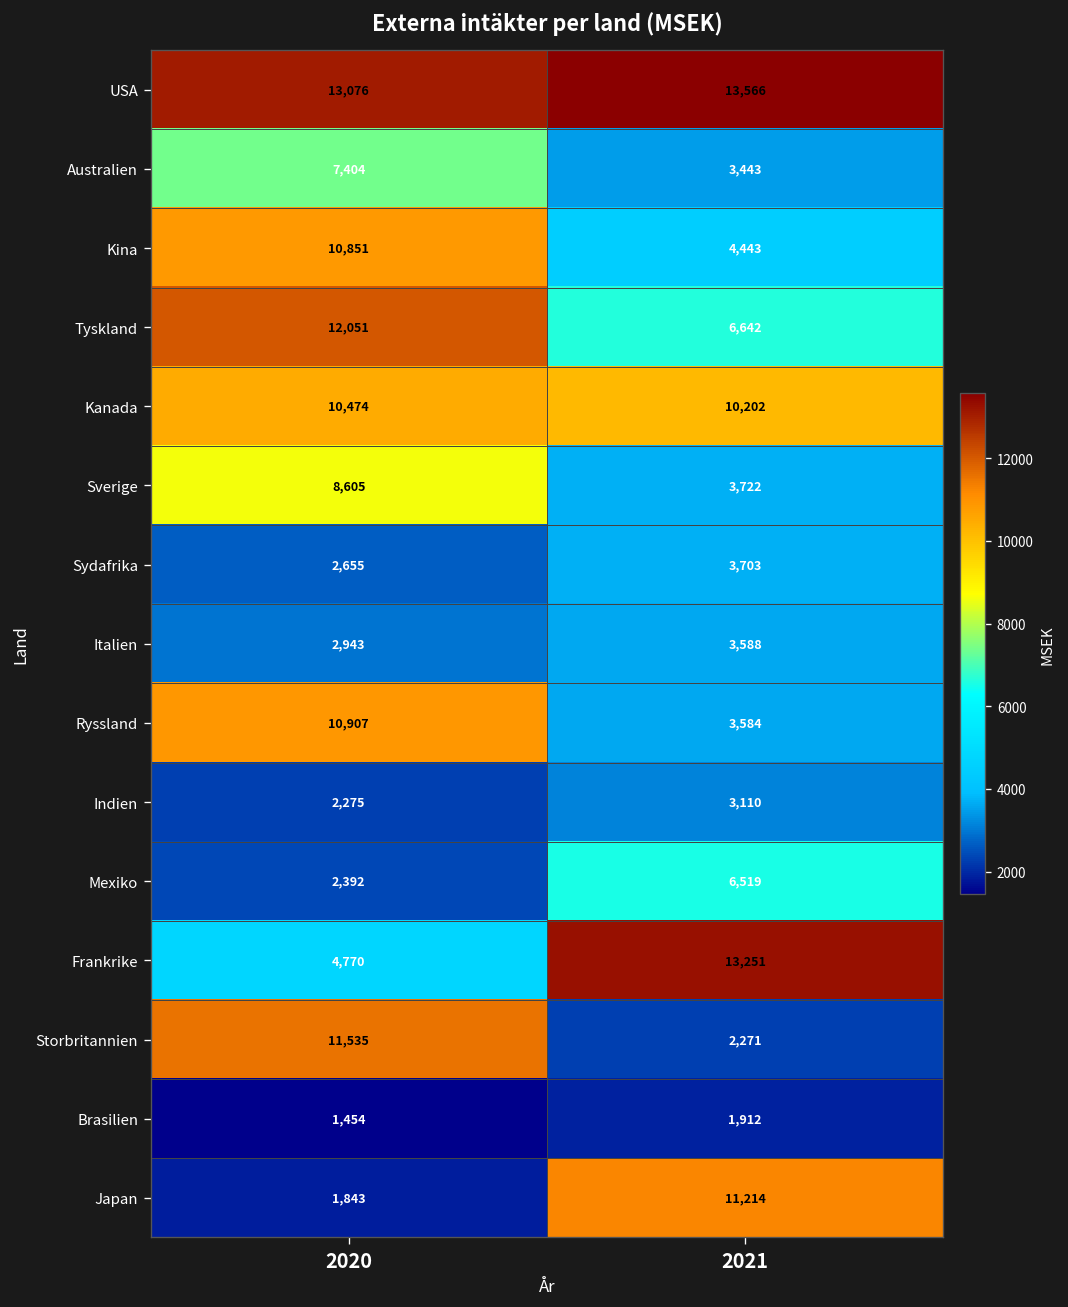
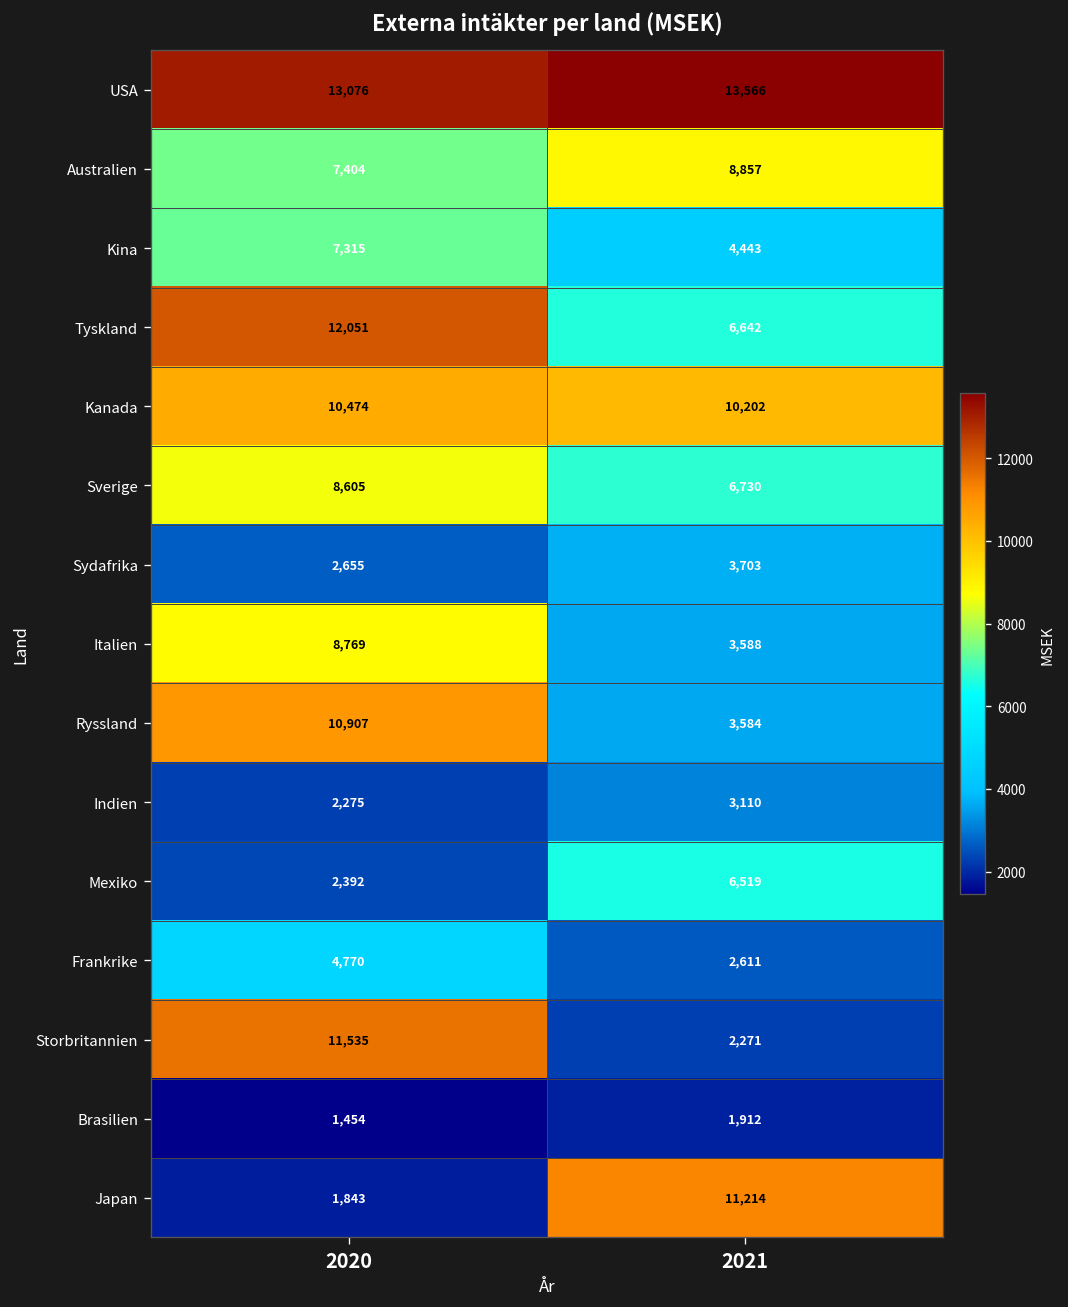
Australien, 2021: 3,443 -> 8,857
Kina, 2020: 10,851 -> 7,315
Sverige, 2021: 3,722 -> 6,730
Italien, 2020: 2,943 -> 8,769
Frankrike, 2021: 13,251 -> 2,611
